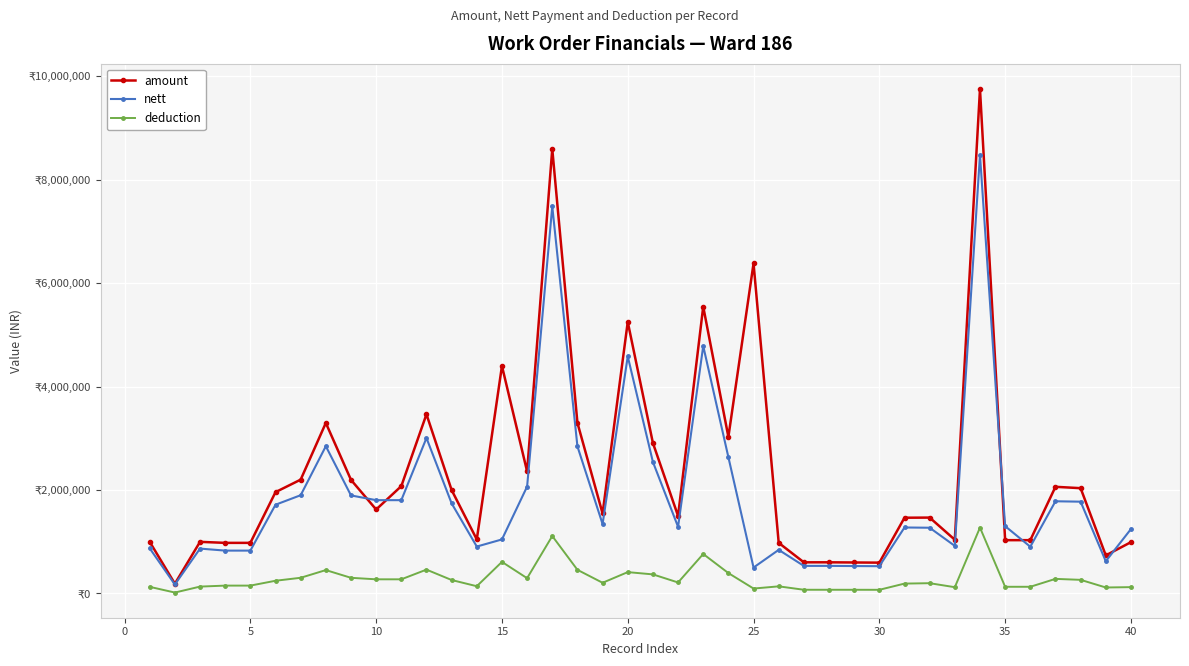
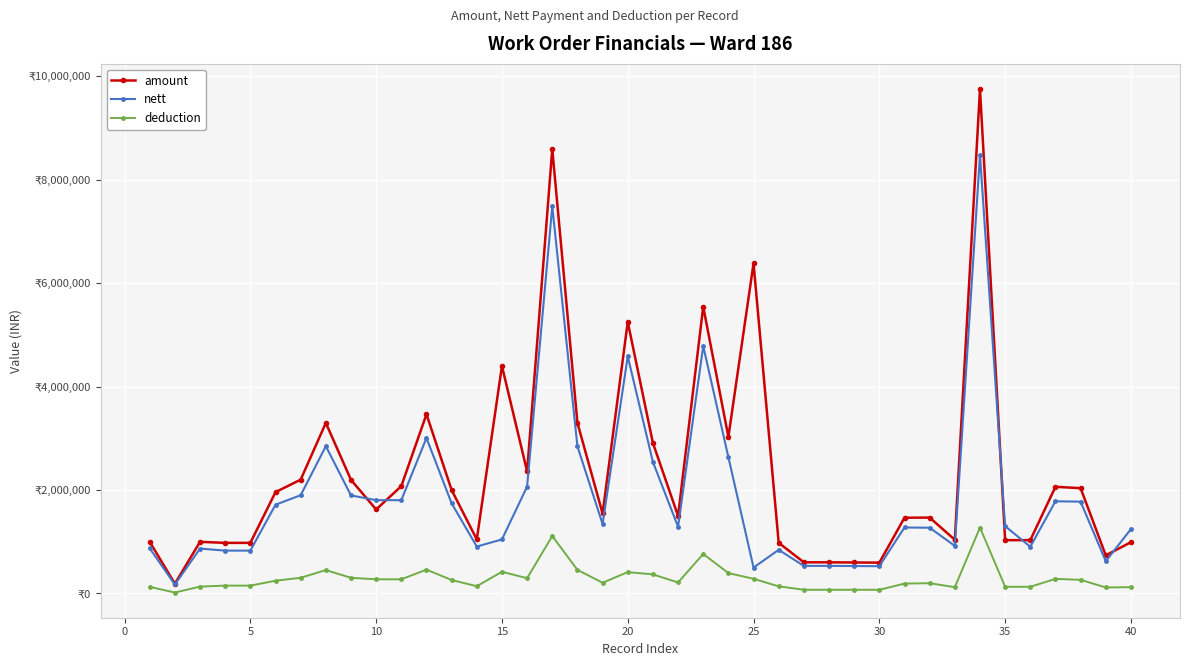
deduction, 15: ₹600,000 -> ₹400,000
deduction, 25: ₹100,000 -> ₹300,000
